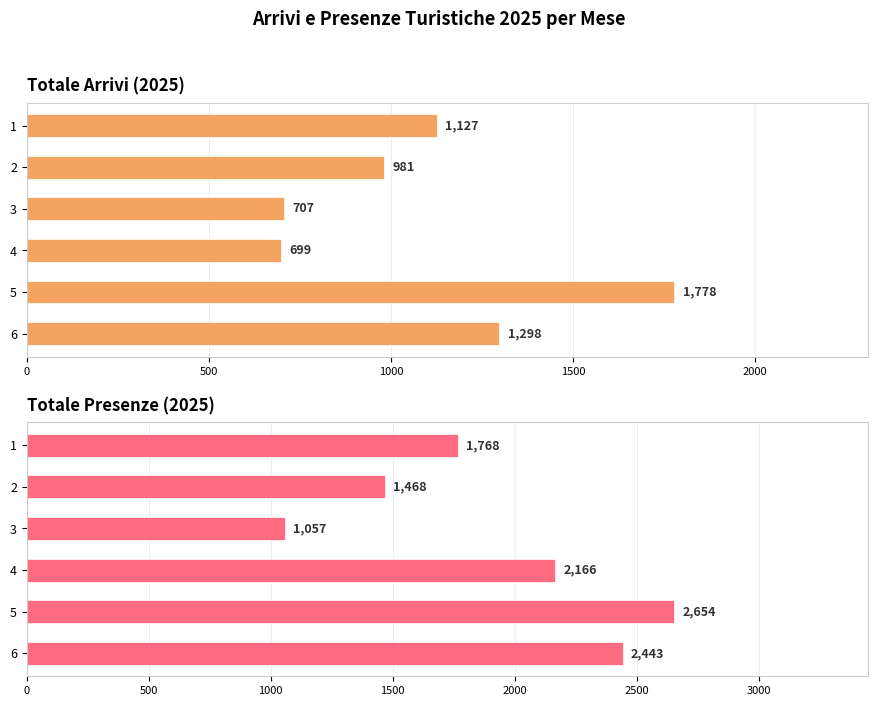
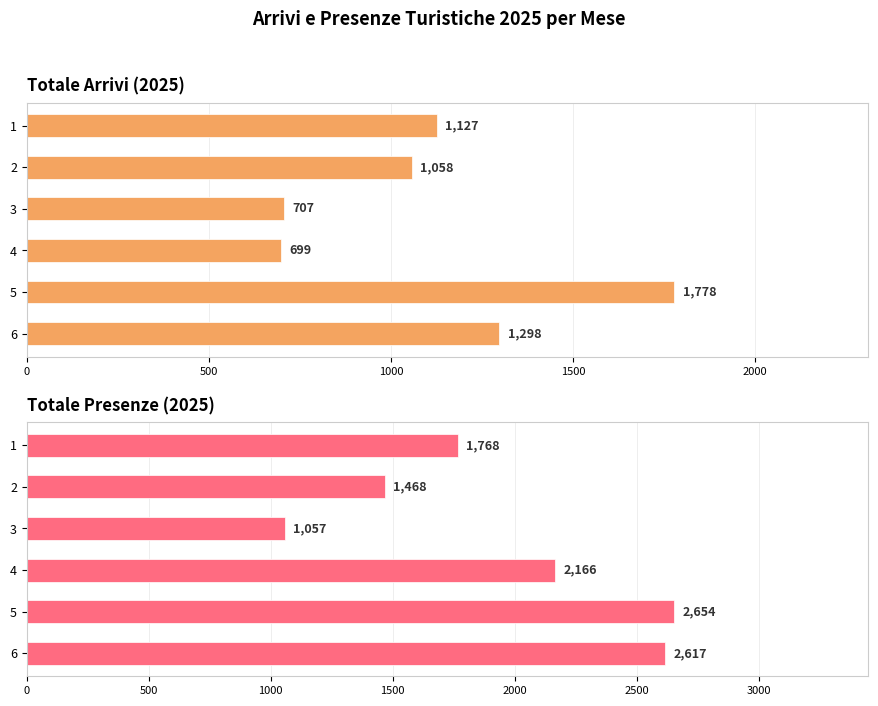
Totale Arrivi (2025), 2: 981 -> 1,058
Totale Presenze (2025), 6: 2,443 -> 2,617
